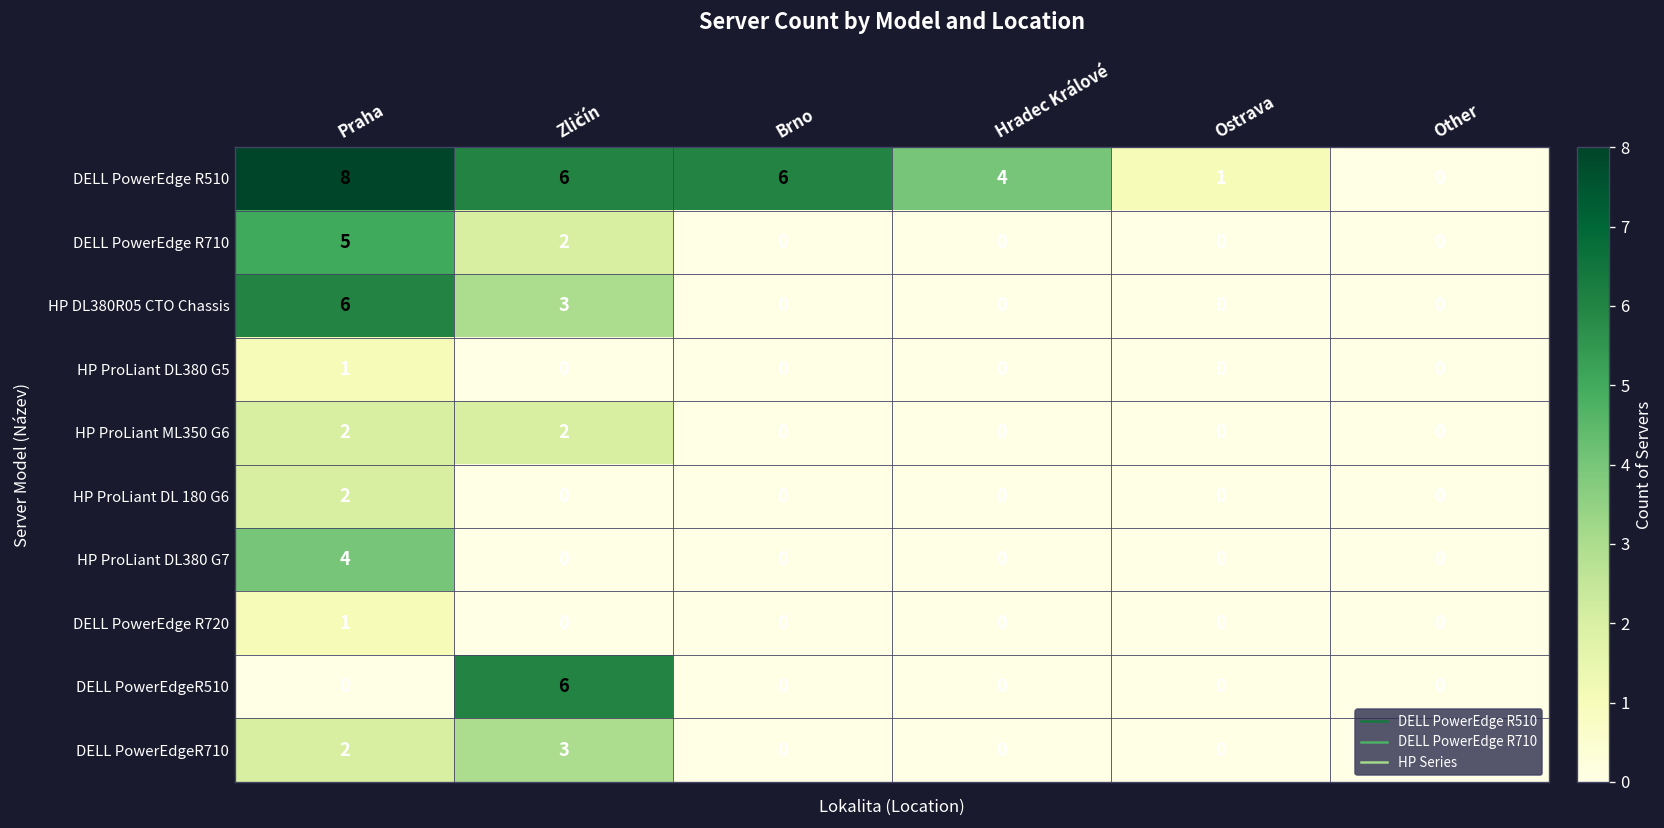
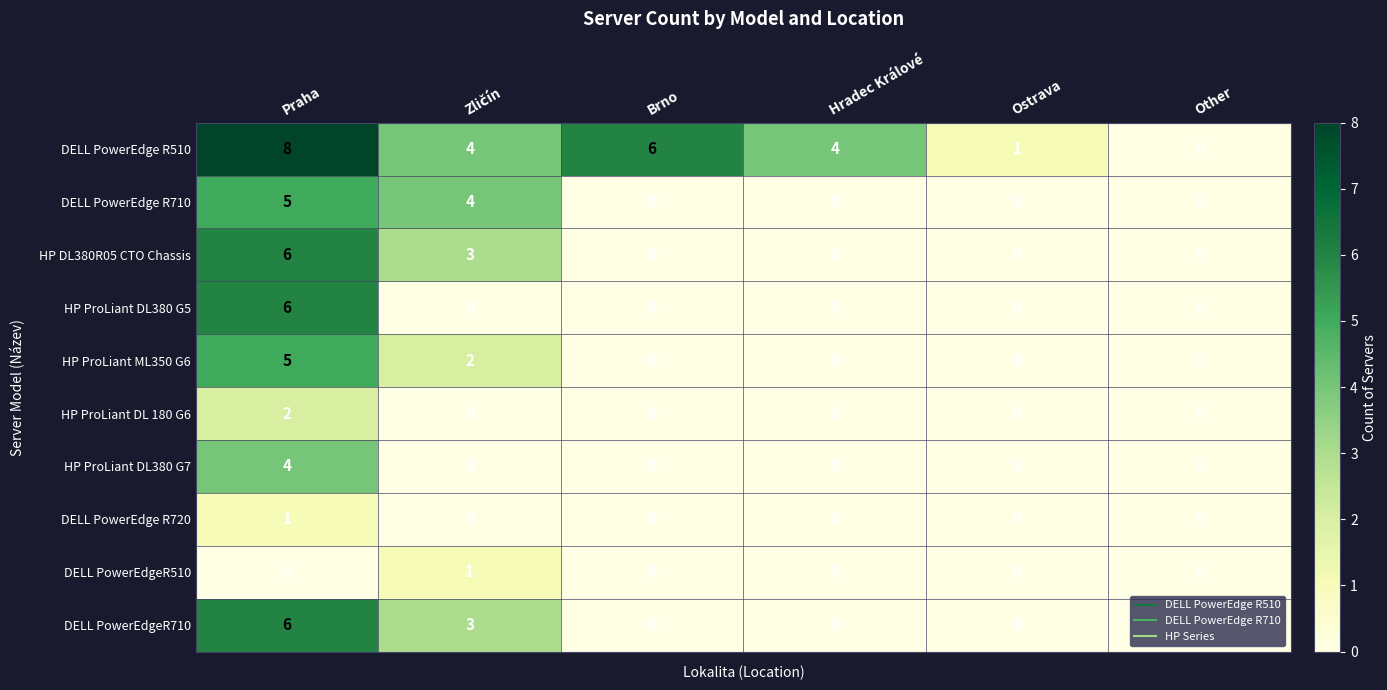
DELL PowerEdge R510, Zličín: 6 -> 4
DELL PowerEdge R710, Zličín: 2 -> 4
HP ProLiant DL380 G5, Praha: 1 -> 6
HP ProLiant ML350 G6, Praha: 2 -> 5
DELL PowerEdgeR510, Zličín: 6 -> 1
DELL PowerEdgeR710, Praha: 2 -> 6
